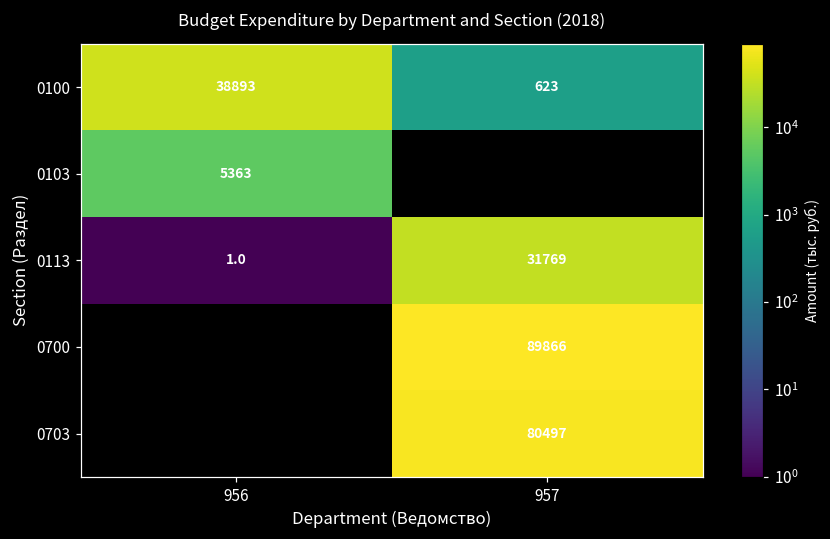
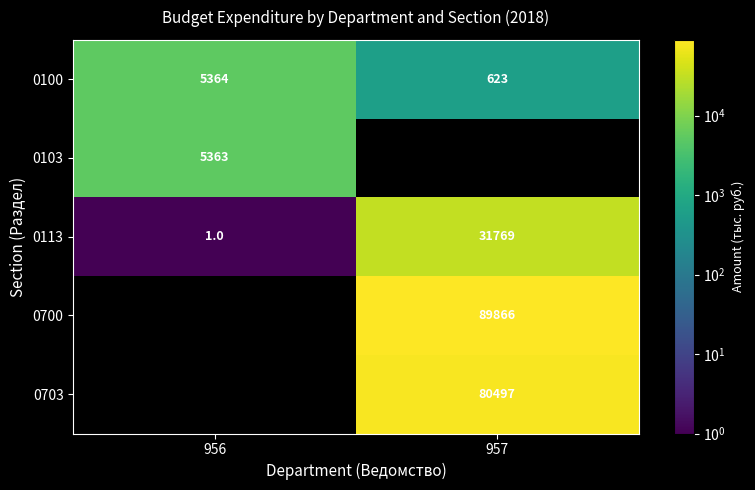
0100, 956: 38893 -> 5364
